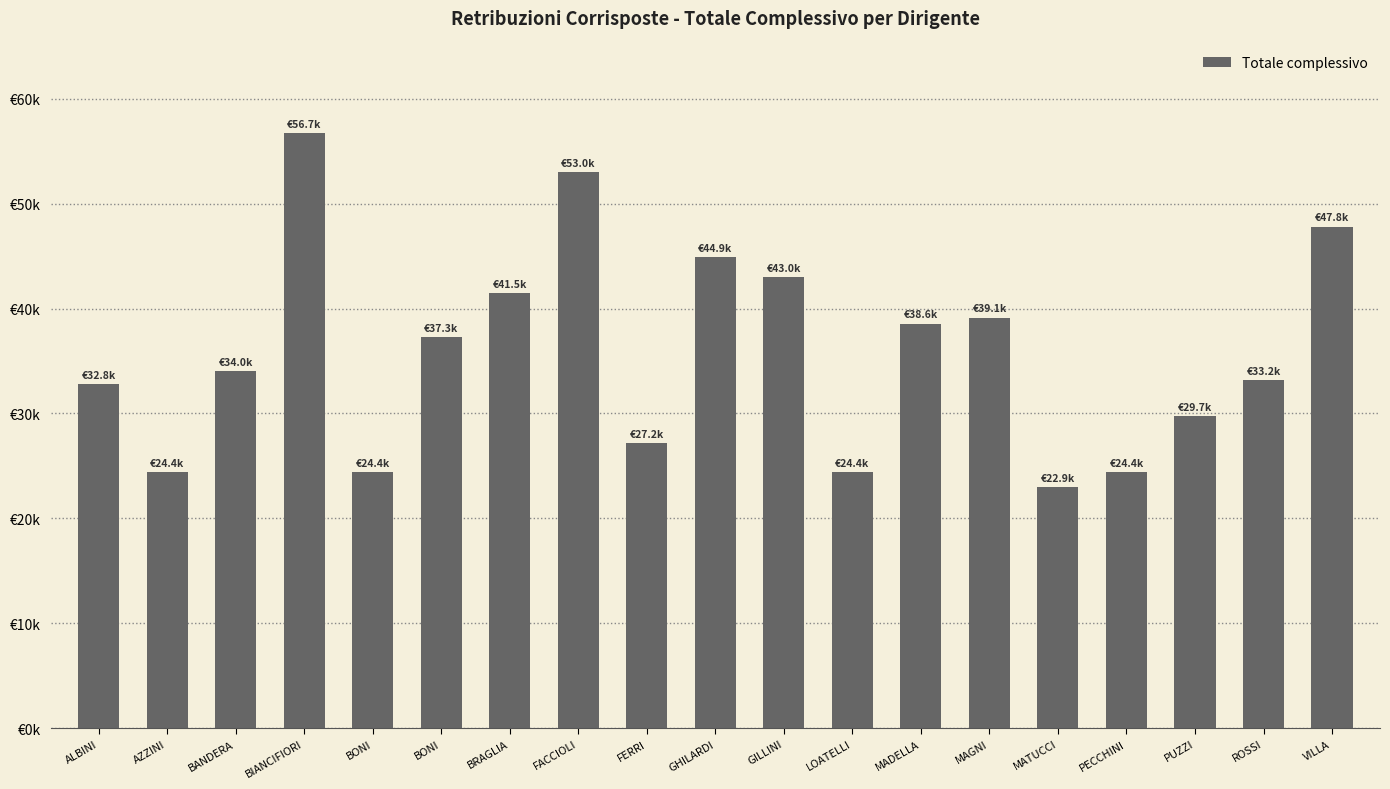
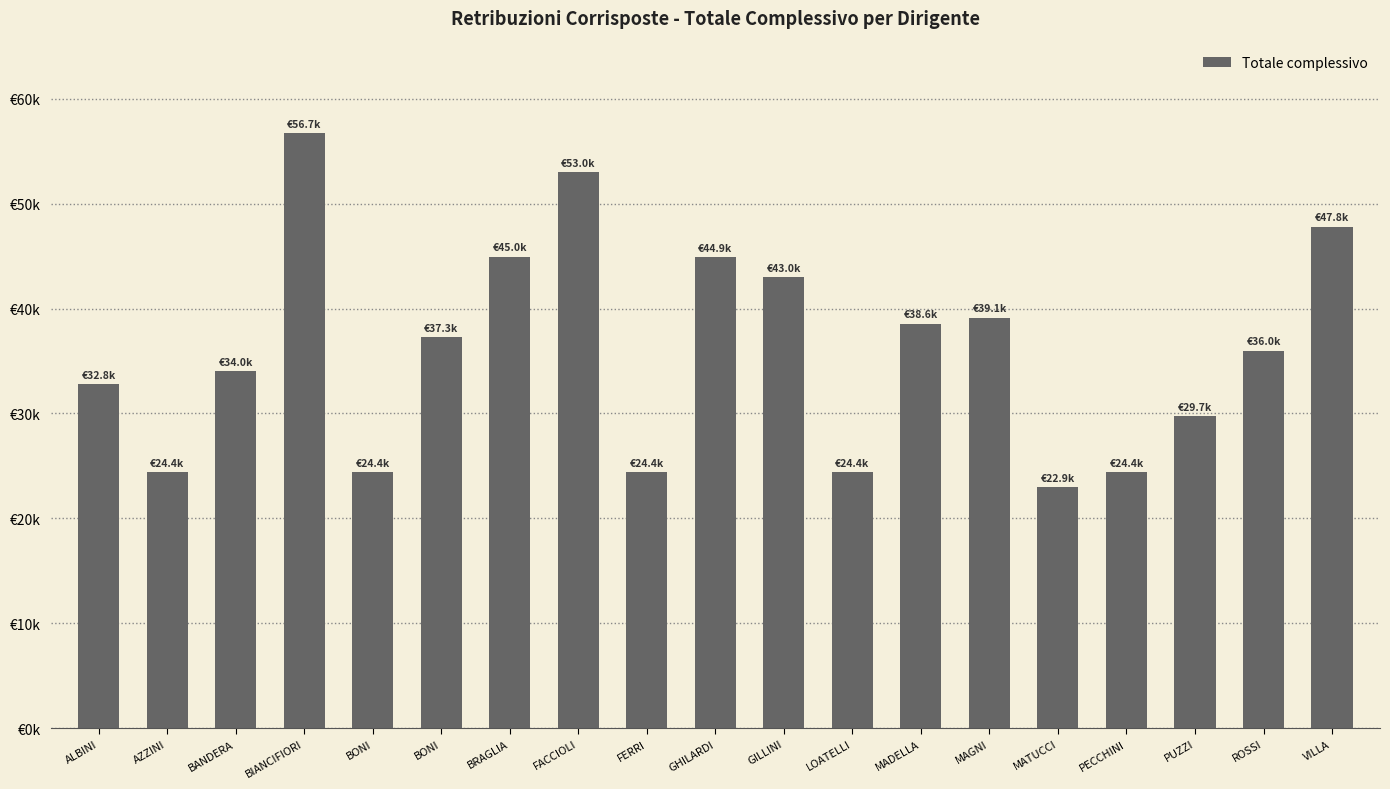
BRAGLIA: €41.5k -> €45.0k
FERRI: €27.2k -> €24.4k
ROSSI: €33.2k -> €36.0k
